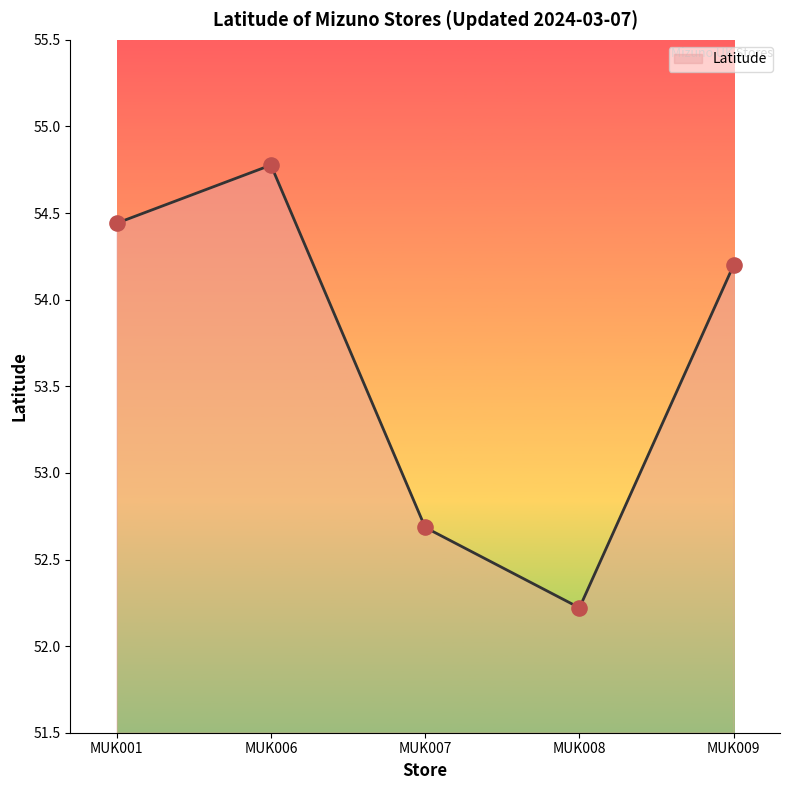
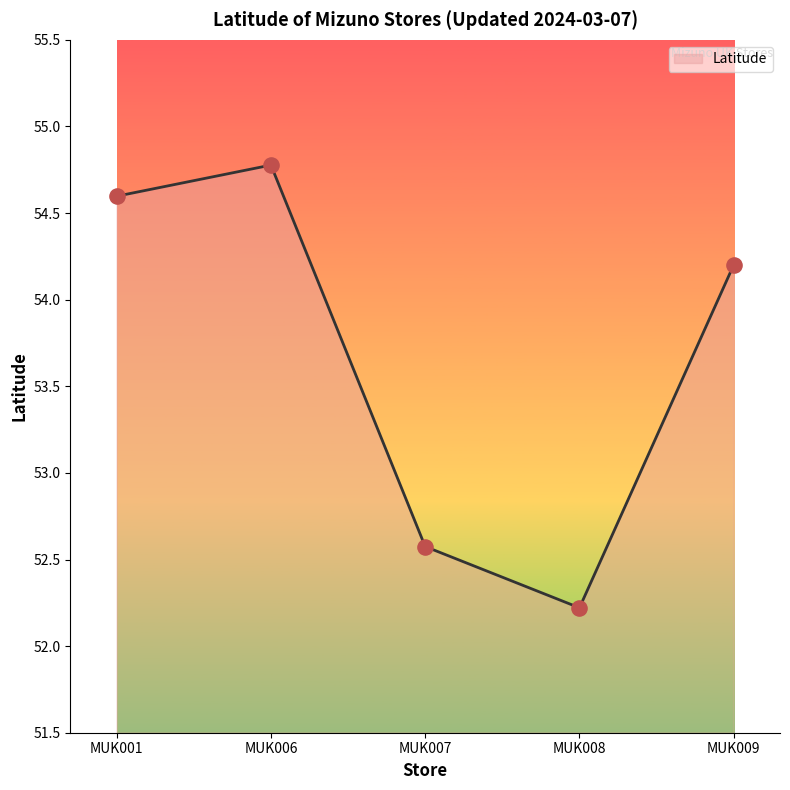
MUK001: 54.44 -> 54.60
MUK007: 52.68 -> 52.57
